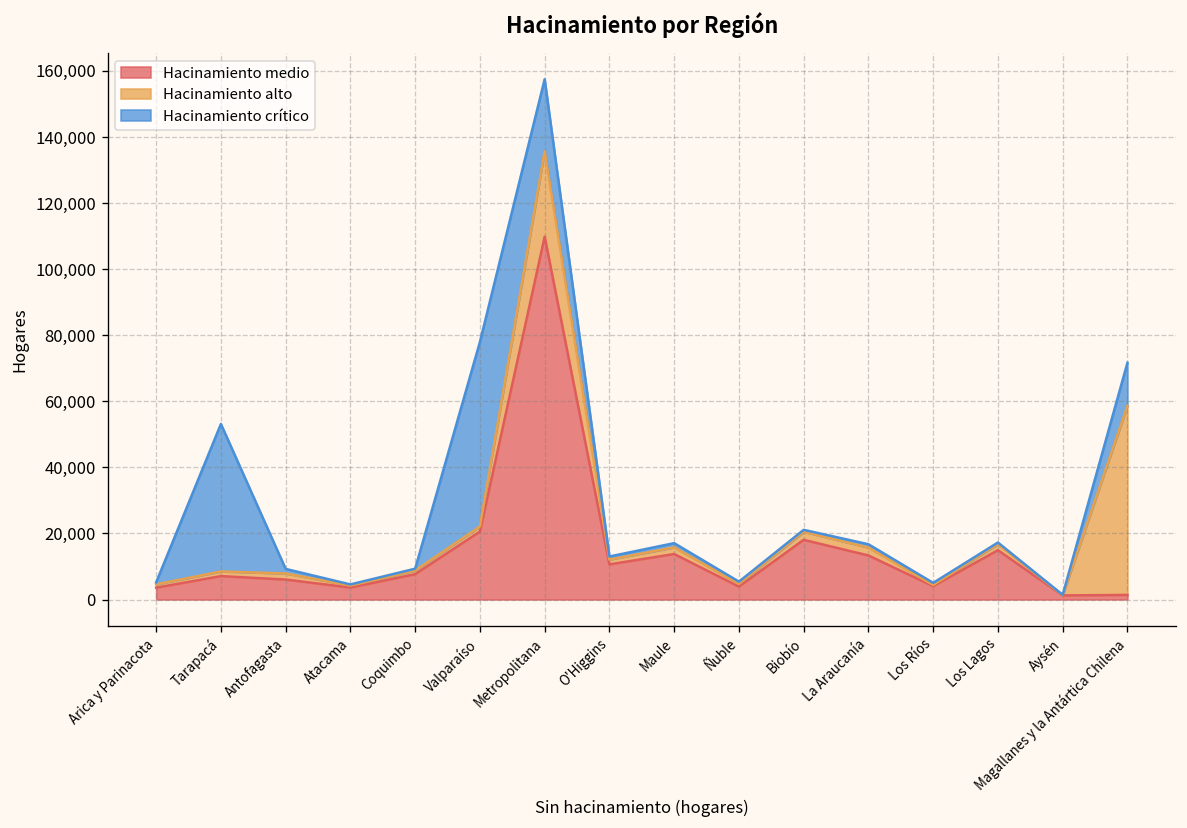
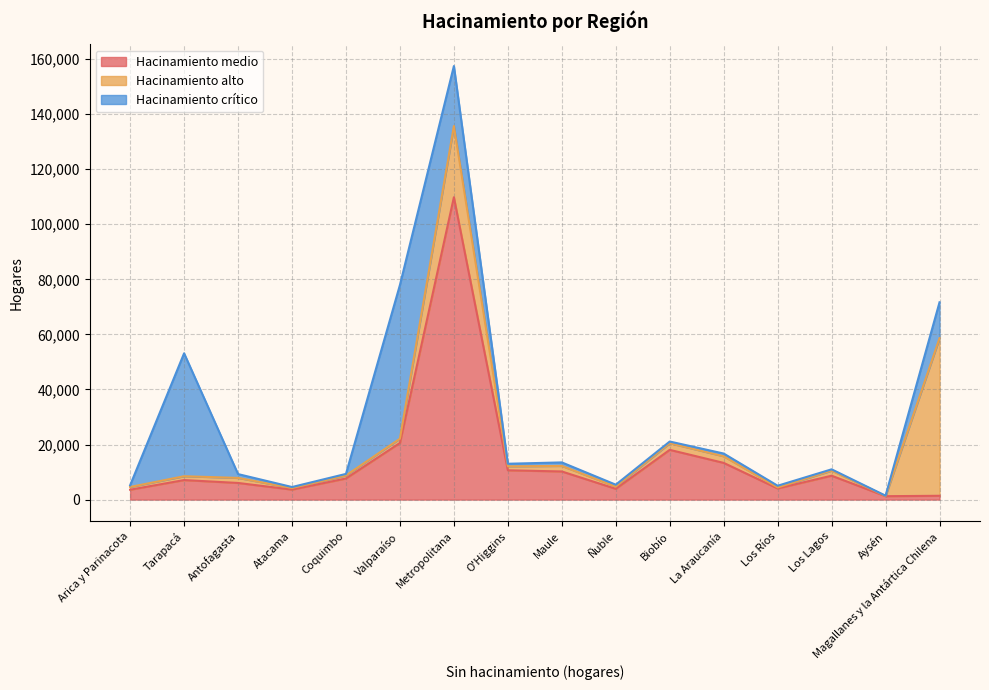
Hacinamiento medio, Maule: 14,000 -> 10,000
Hacinamiento medio, Los Lagos: 15,000 -> 9,000
